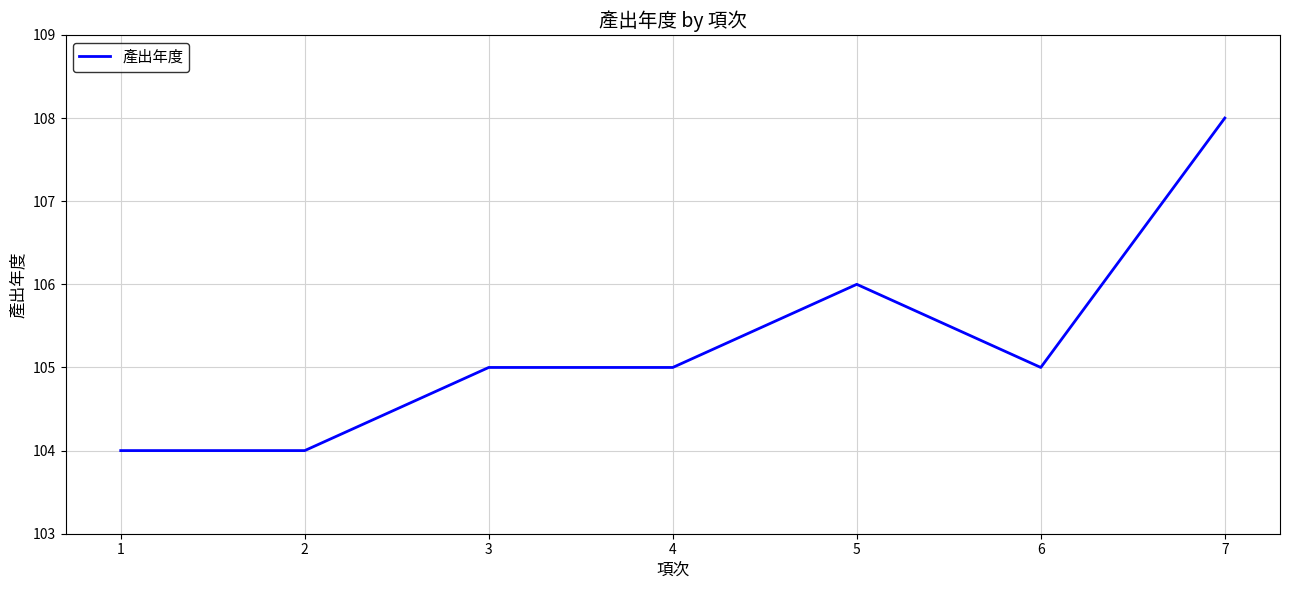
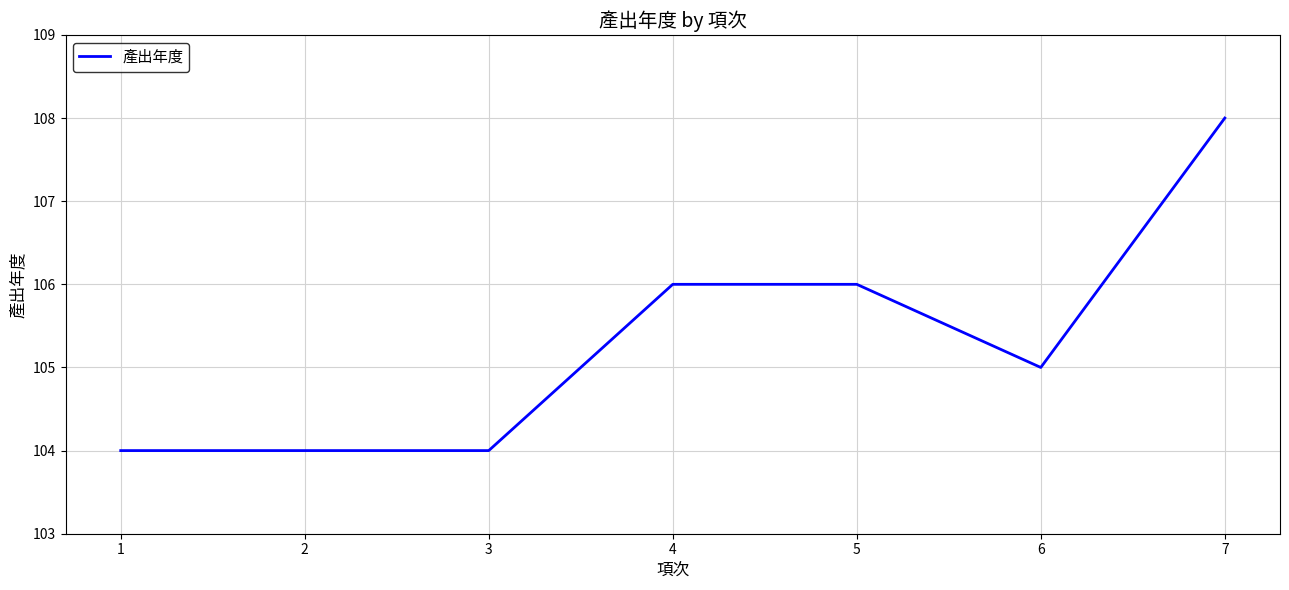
3: 105 -> 104
4: 105 -> 106
